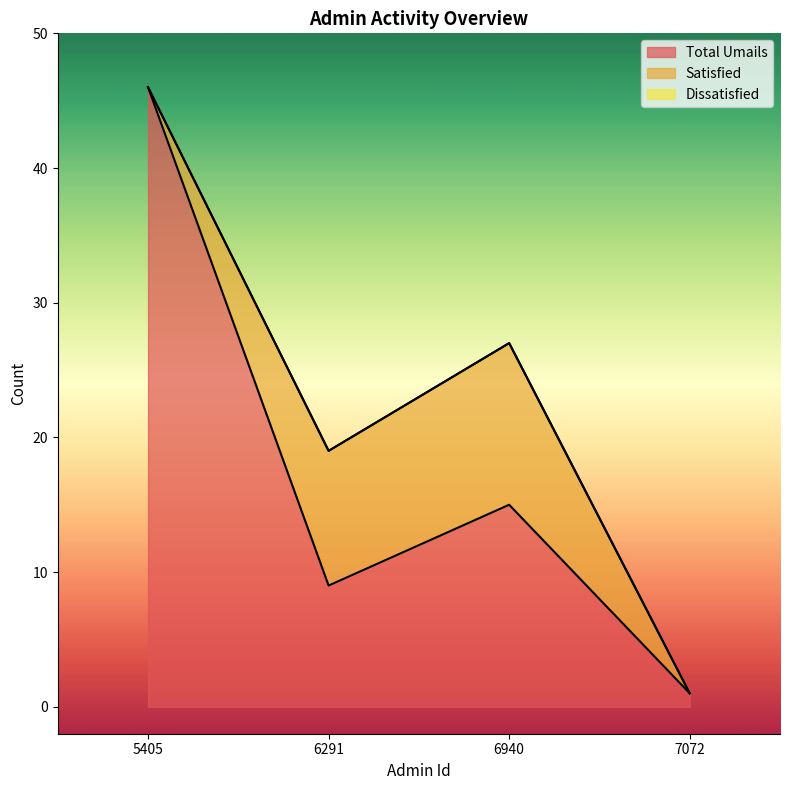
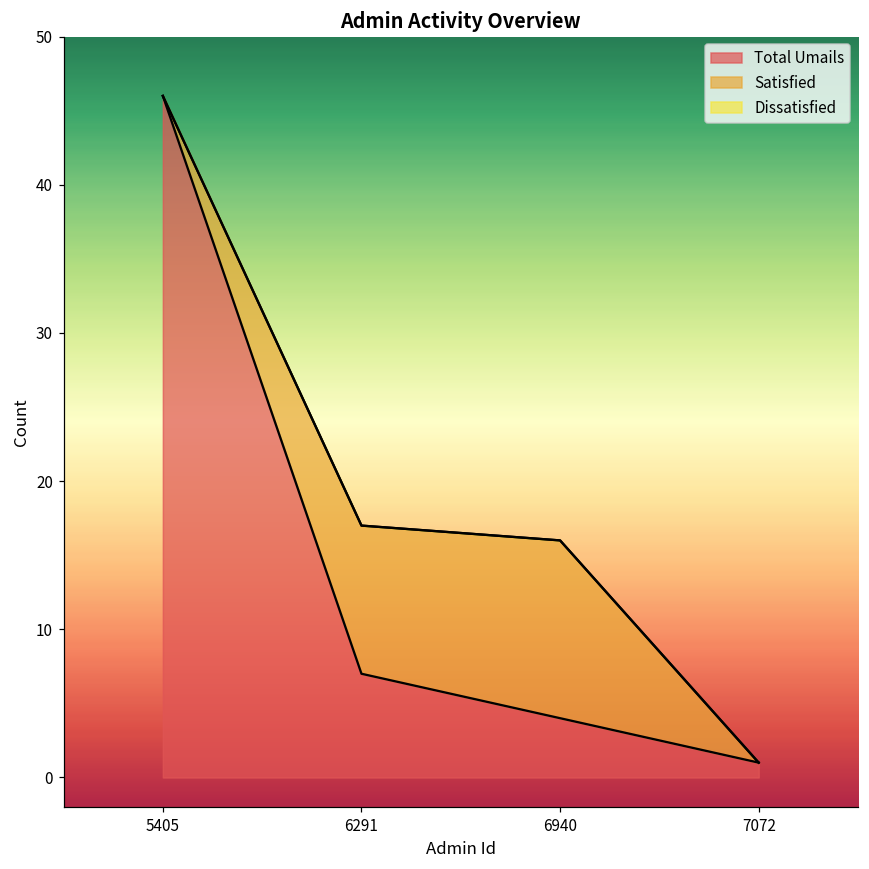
Total Umails, 6291: 9 -> 7
Total Umails, 6940: 15 -> 4
